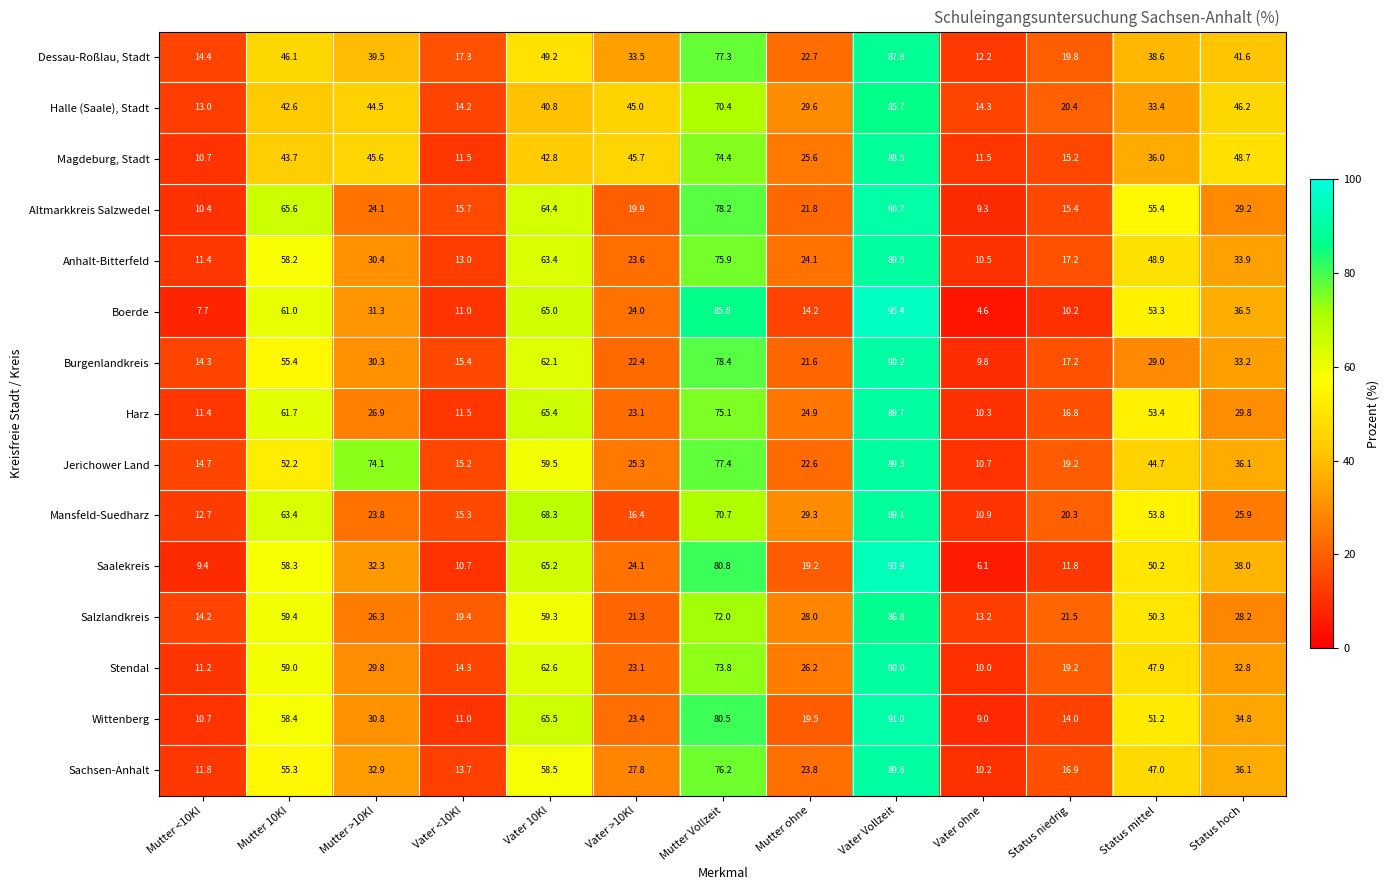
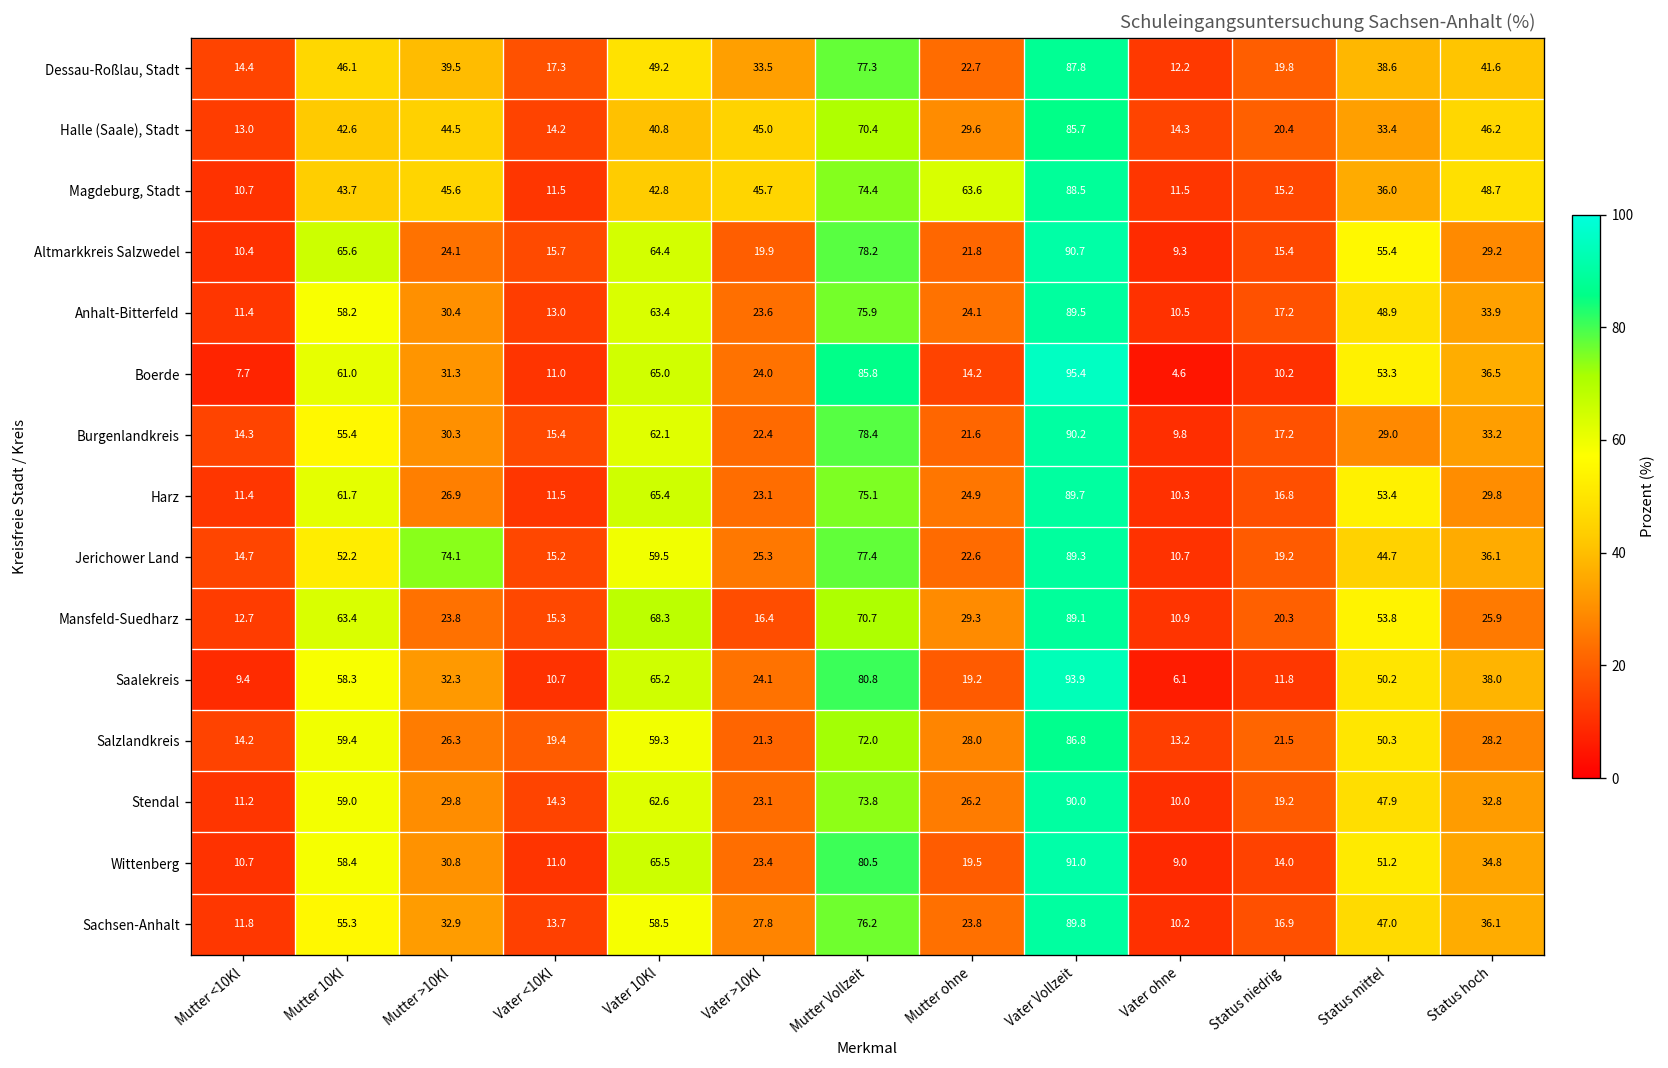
Magdeburg, Stadt, Mutter ohne: 25.6 -> 63.6
